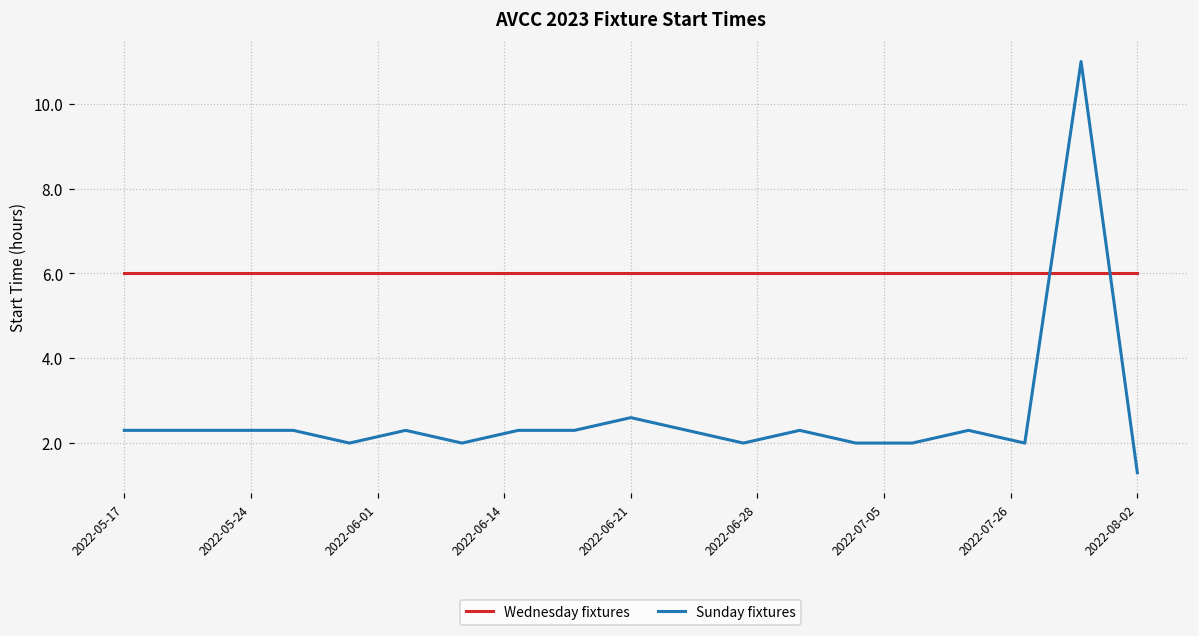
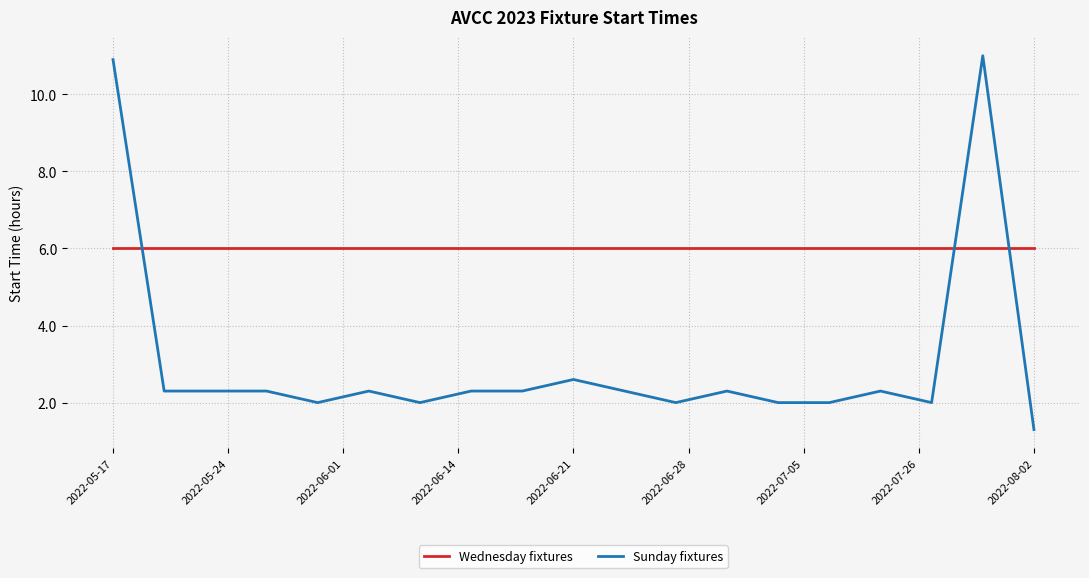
Sunday fixtures, 2022-05-17: 2.3 -> 10.9
